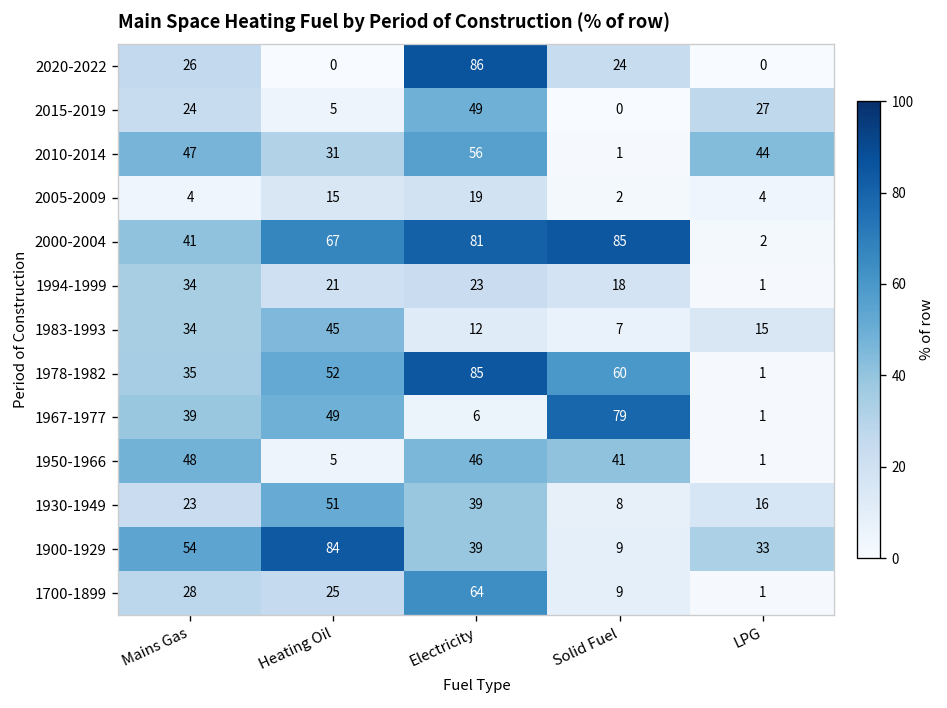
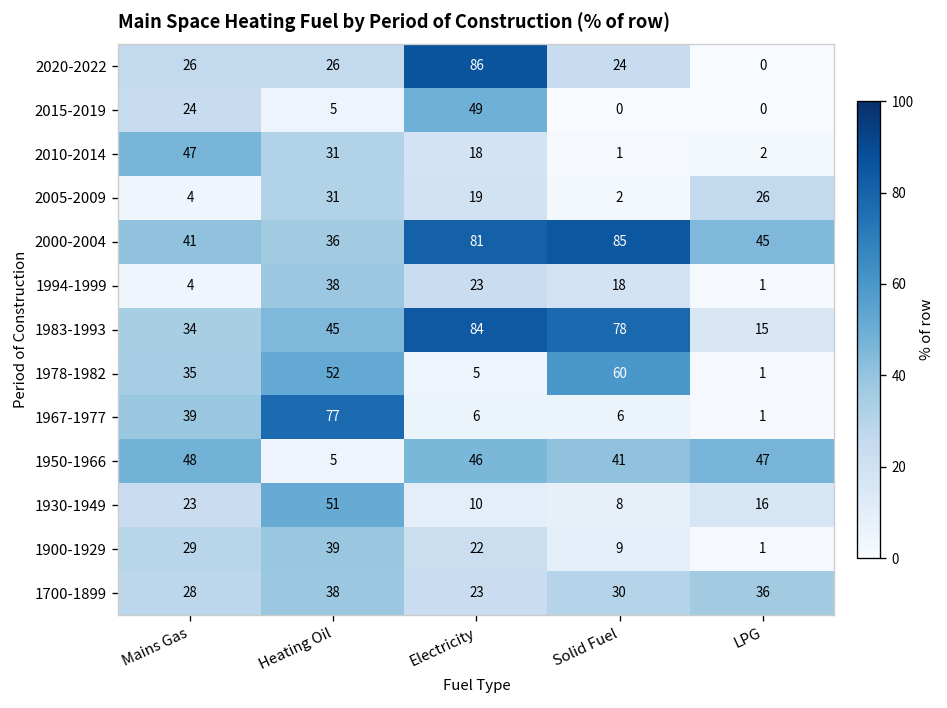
2020-2022, Heating Oil: 0 -> 26
2015-2019, LPG: 27 -> 0
2010-2014, Electricity: 56 -> 18
2010-2014, LPG: 44 -> 2
2005-2009, Heating Oil: 15 -> 31
2005-2009, LPG: 4 -> 26
2000-2004, Heating Oil: 67 -> 36
2000-2004, LPG: 2 -> 45
1994-1999, Mains Gas: 34 -> 4
1994-1999, Heating Oil: 21 -> 38
1983-1993, Electricity: 12 -> 84
1983-1993, Solid Fuel: 7 -> 78
1978-1982, Electricity: 85 -> 5
1967-1977, Heating Oil: 49 -> 77
1967-1977, Solid Fuel: 79 -> 6
1950-1966, LPG: 1 -> 47
1930-1949, Electricity: 39 -> 10
1900-1929, Mains Gas: 54 -> 29
1900-1929, Heating Oil: 84 -> 39
1900-1929, Electricity: 39 -> 22
1900-1929, LPG: 33 -> 1
1700-1899, Heating Oil: 25 -> 38
1700-1899, Electricity: 64 -> 23
1700-1899, Solid Fuel: 9 -> 30
1700-1899, LPG: 1 -> 36
